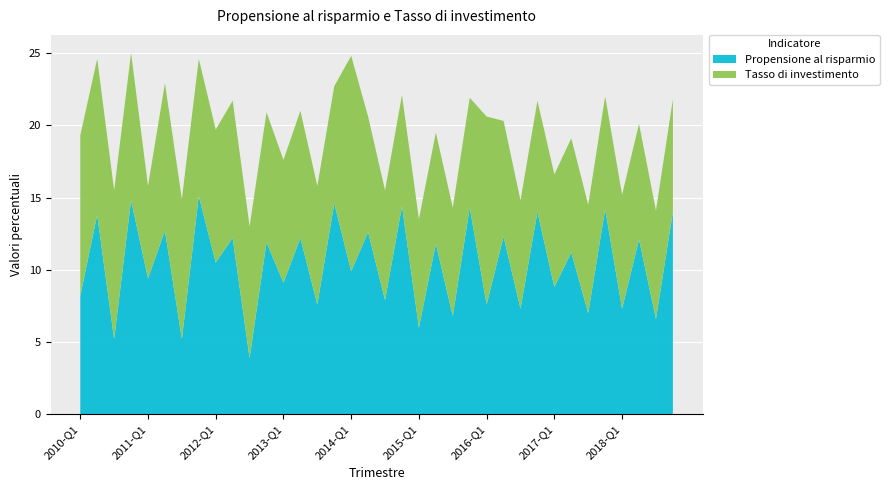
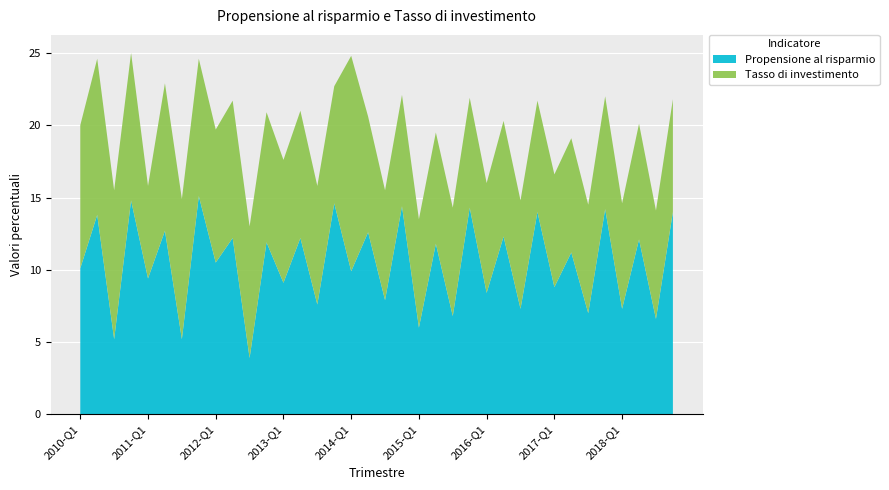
Propensione al risparmio, 2010-Q1: 8.2 -> 10.1
Tasso di investimento, 2010-Q1: 11.1 -> 9.9
Propensione al risparmio, 2016-Q1: 7.6 -> 8.4
Tasso di investimento, 2016-Q1: 13.0 -> 7.6
Tasso di investimento, 2018-Q1: 7.9 -> 7.3
